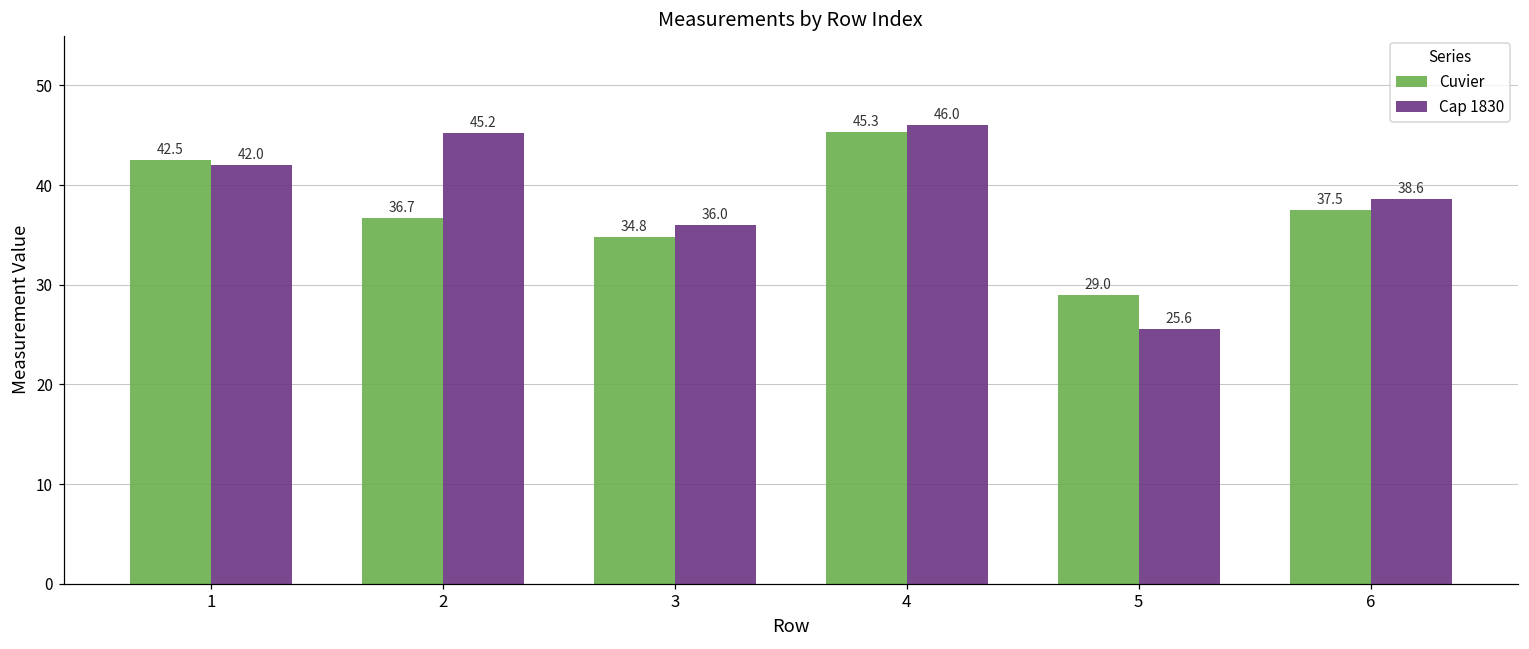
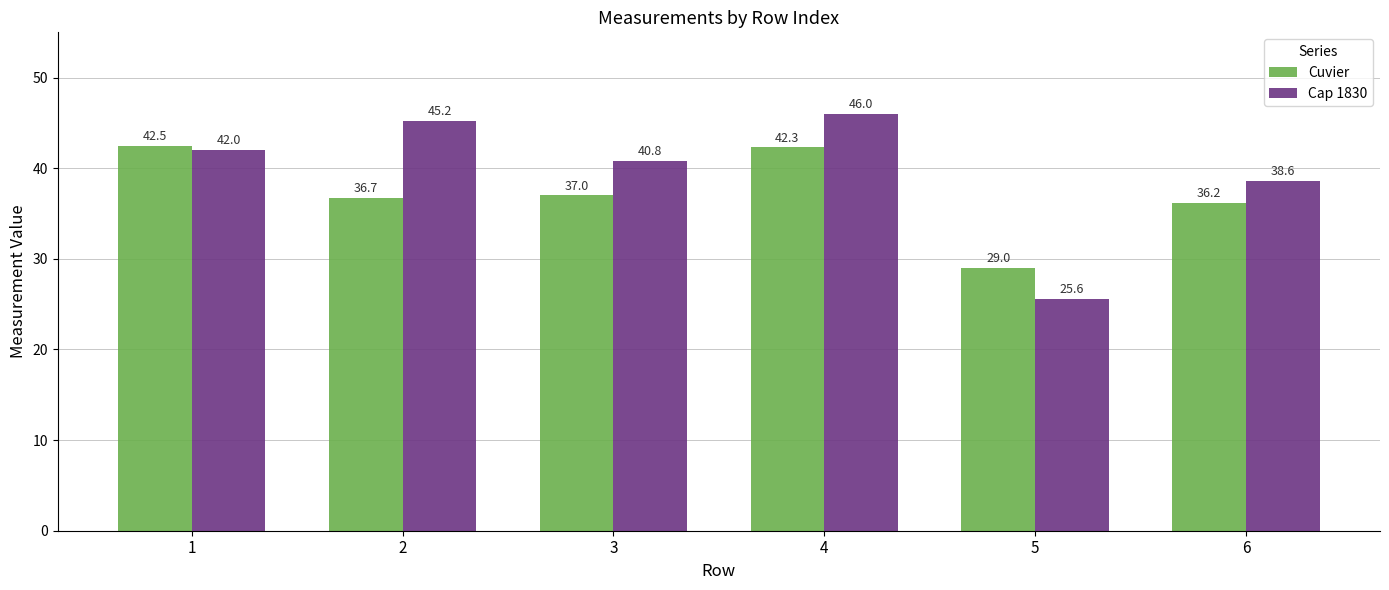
Cuvier, 3: 34.8 -> 37.0
Cap 1830, 3: 36.0 -> 40.8
Cuvier, 4: 45.3 -> 42.3
Cuvier, 6: 37.5 -> 36.2
